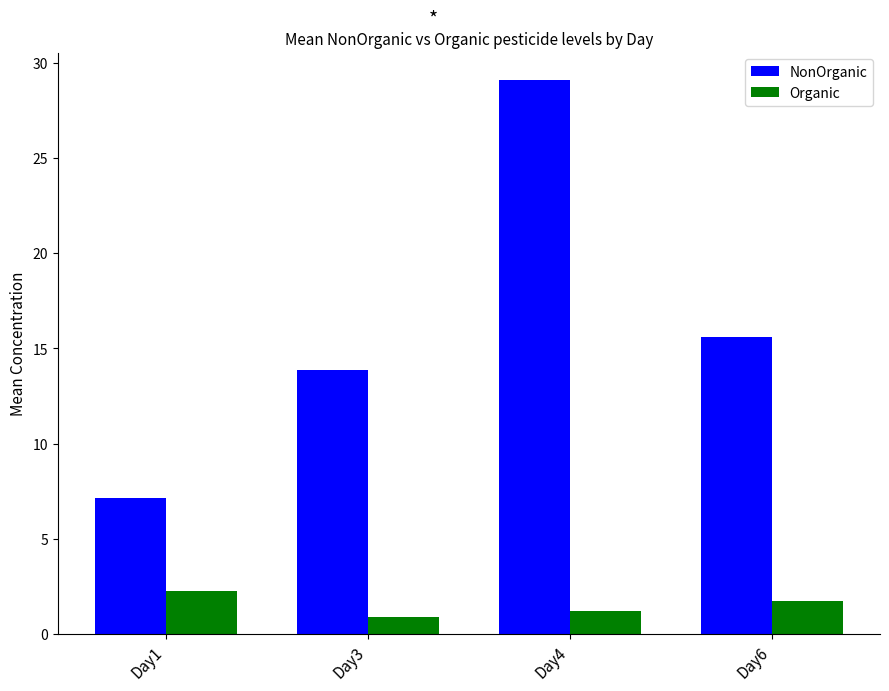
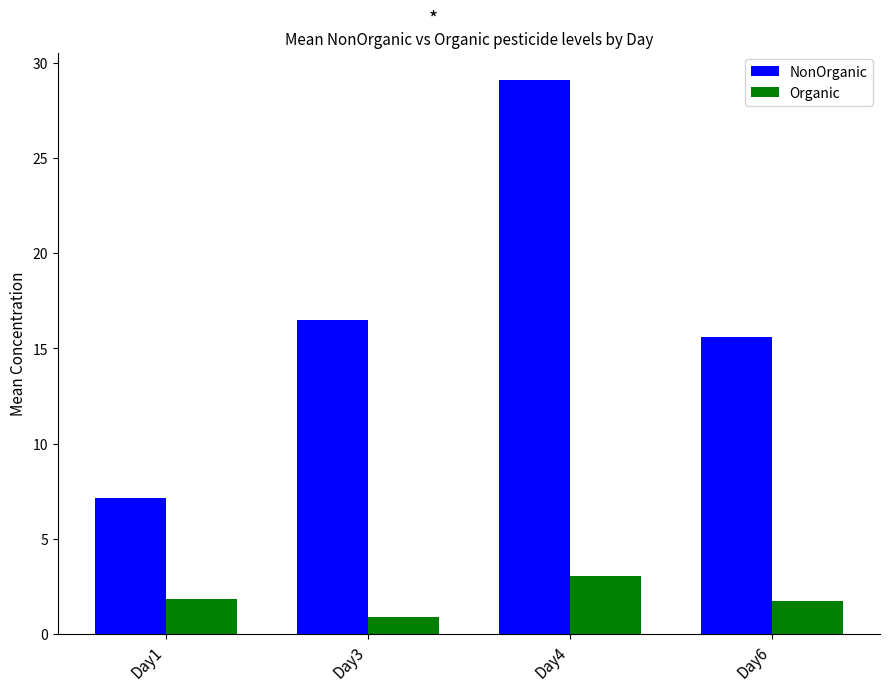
Organic, Day1: 2.3 -> 1.8
NonOrganic, Day3: 13.9 -> 16.5
Organic, Day4: 1.2 -> 3.0
